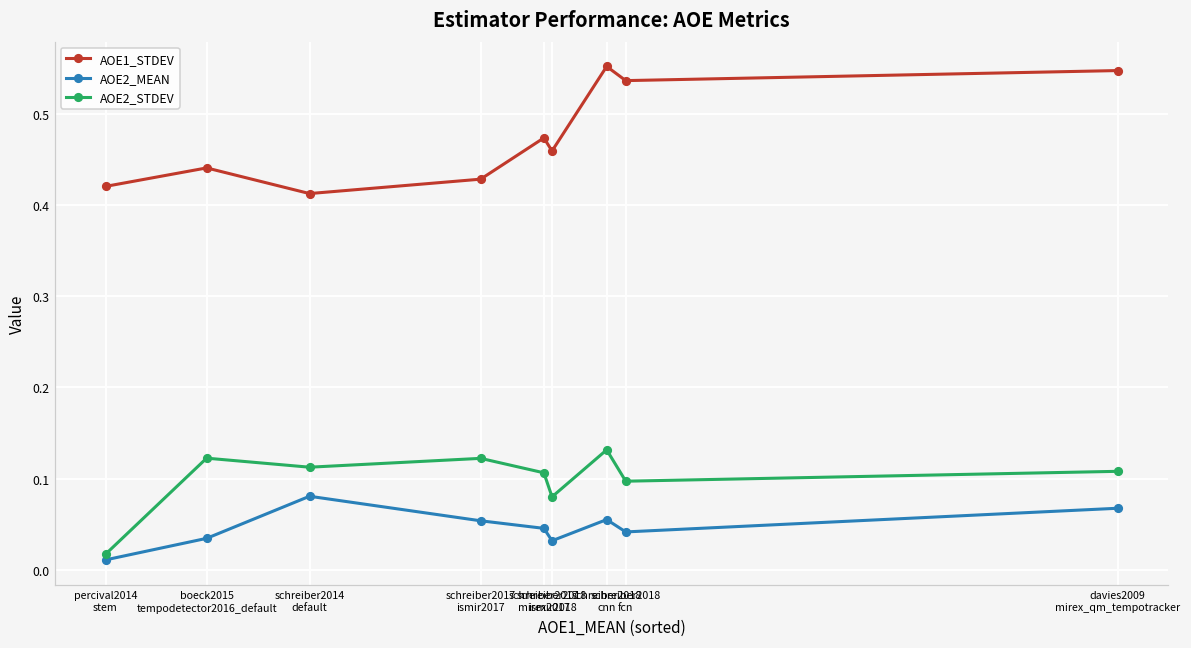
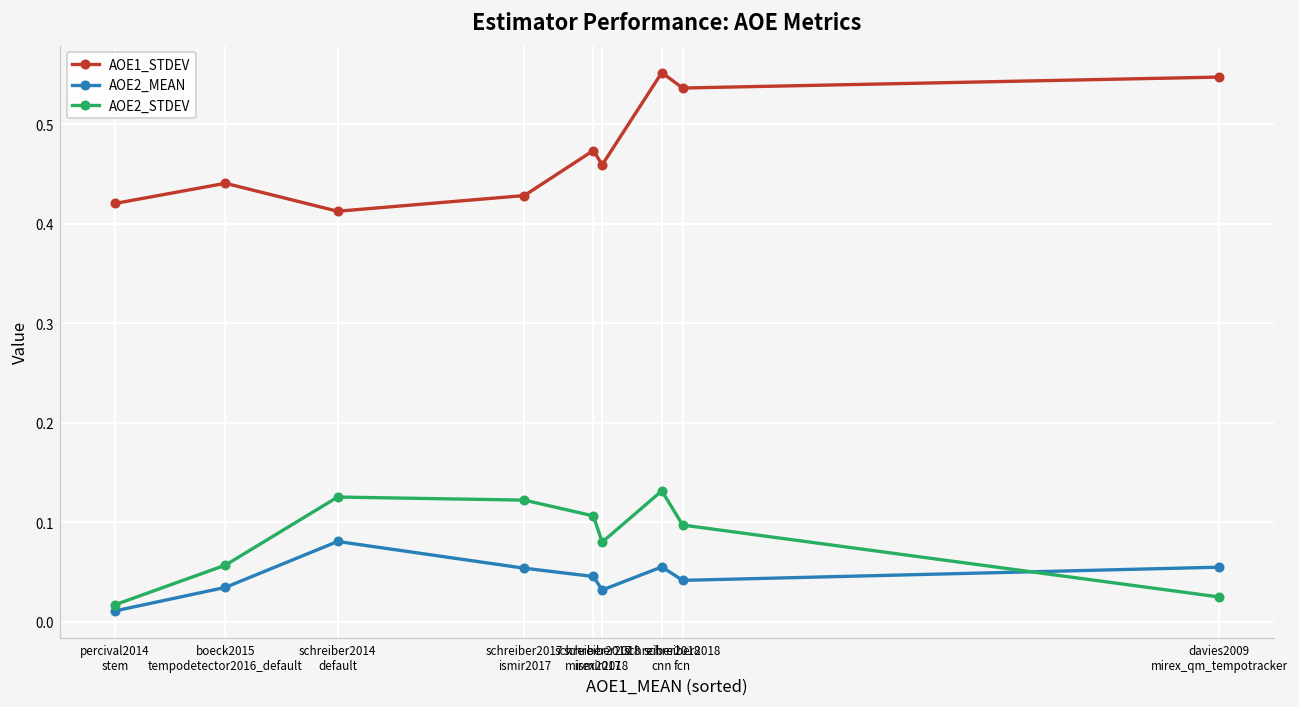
AOE2_STDEV, boeck2015 tempodetector2016_default: 0.12 -> 0.06
AOE2_STDEV, schreiber2014 default: 0.11 -> 0.13
AOE2_MEAN, davies2009 mirex_qm_tempotracker: 0.07 -> 0.05
AOE2_STDEV, davies2009 mirex_qm_tempotracker: 0.11 -> 0.02
